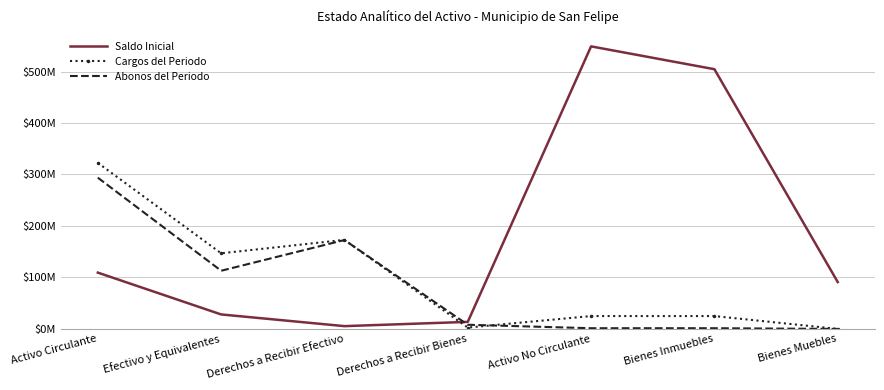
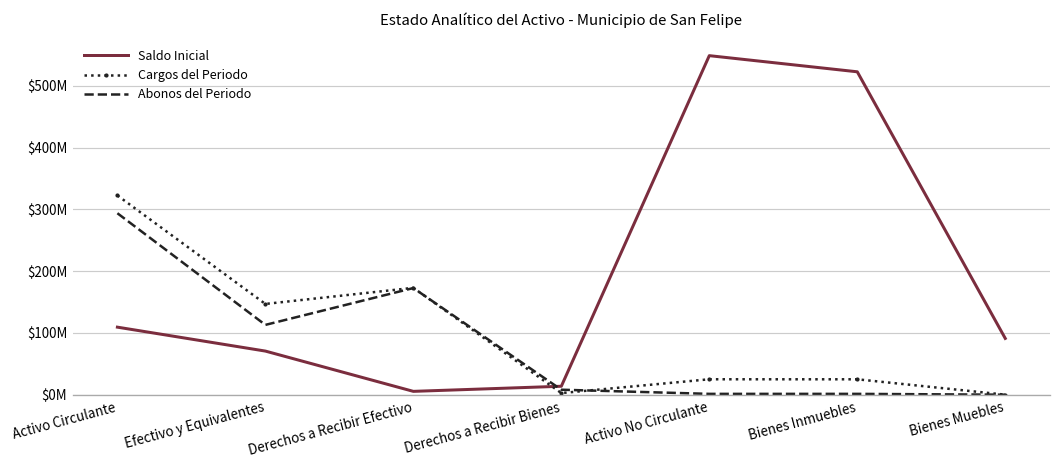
Saldo Inicial, Efectivo y Equivalentes: $30000000 -> $70000000
Saldo Inicial, Bienes Inmuebles: $500000000 -> $520000000
